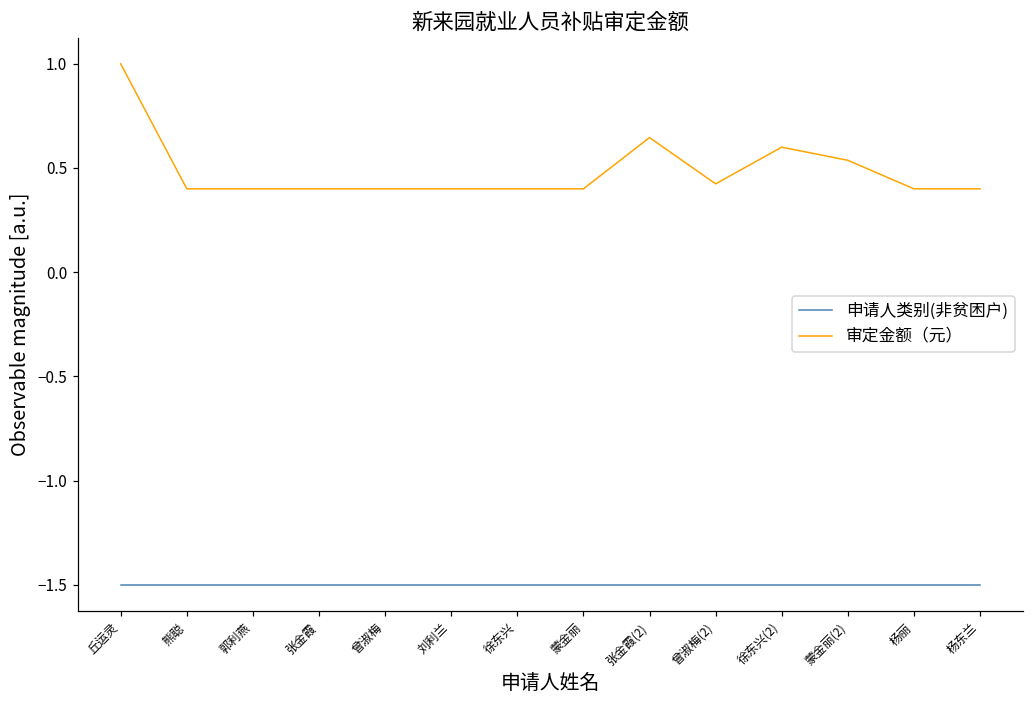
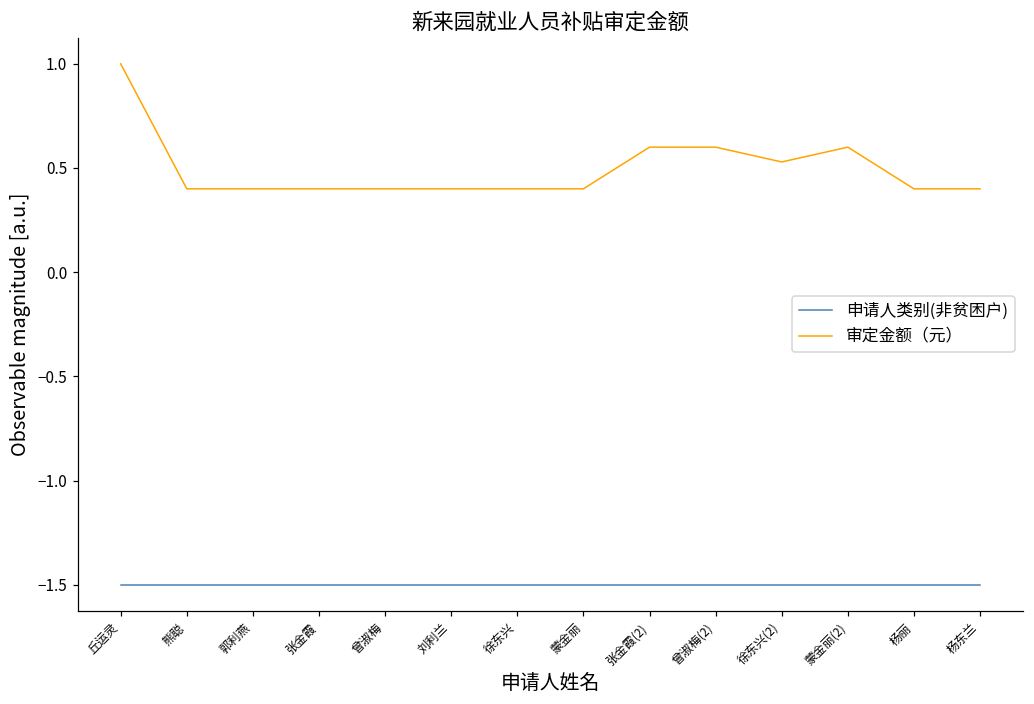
审定金额（元）, 张金霞(2): 0.65 -> 0.60
审定金额（元）, 曾淑梅(2): 0.42 -> 0.60
审定金额（元）, 徐东兴(2): 0.60 -> 0.53
审定金额（元）, 蒙金丽(2): 0.54 -> 0.60
